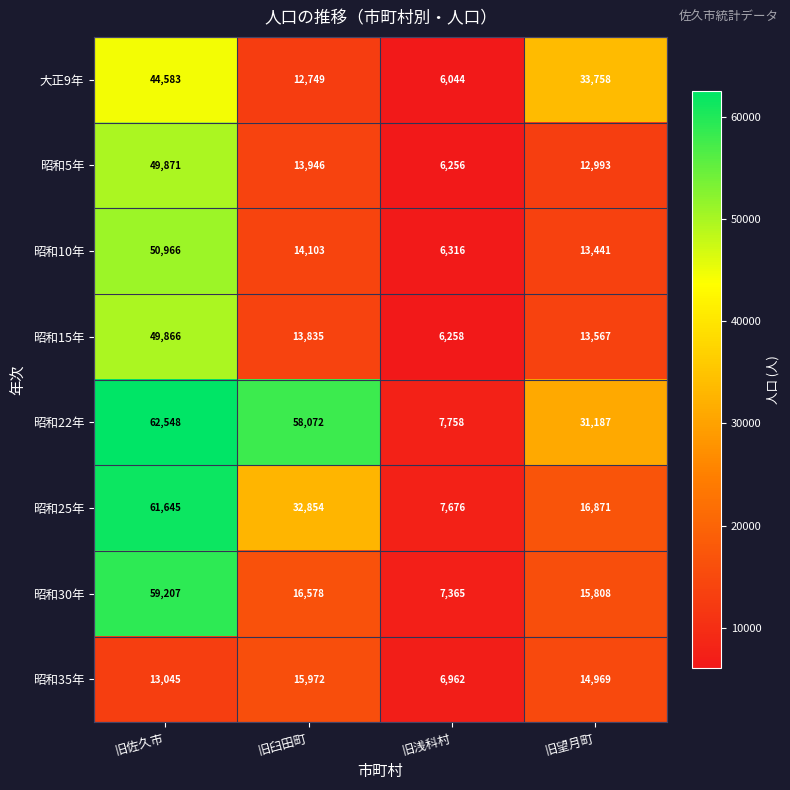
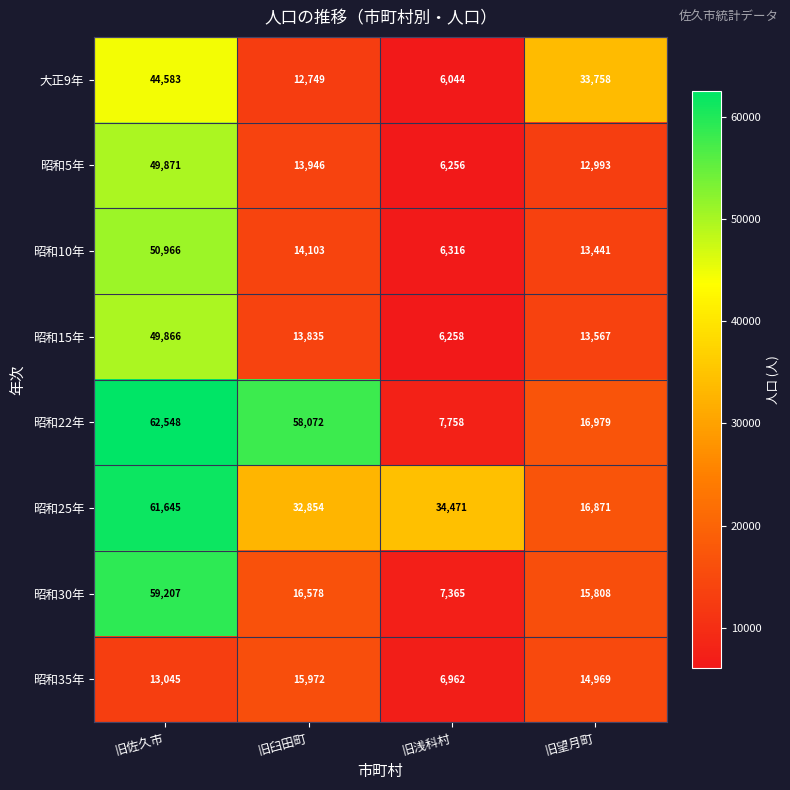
昭和22年, 旧望月町: 31,187 -> 16,979
昭和25年, 旧浅科村: 7,676 -> 34,471
